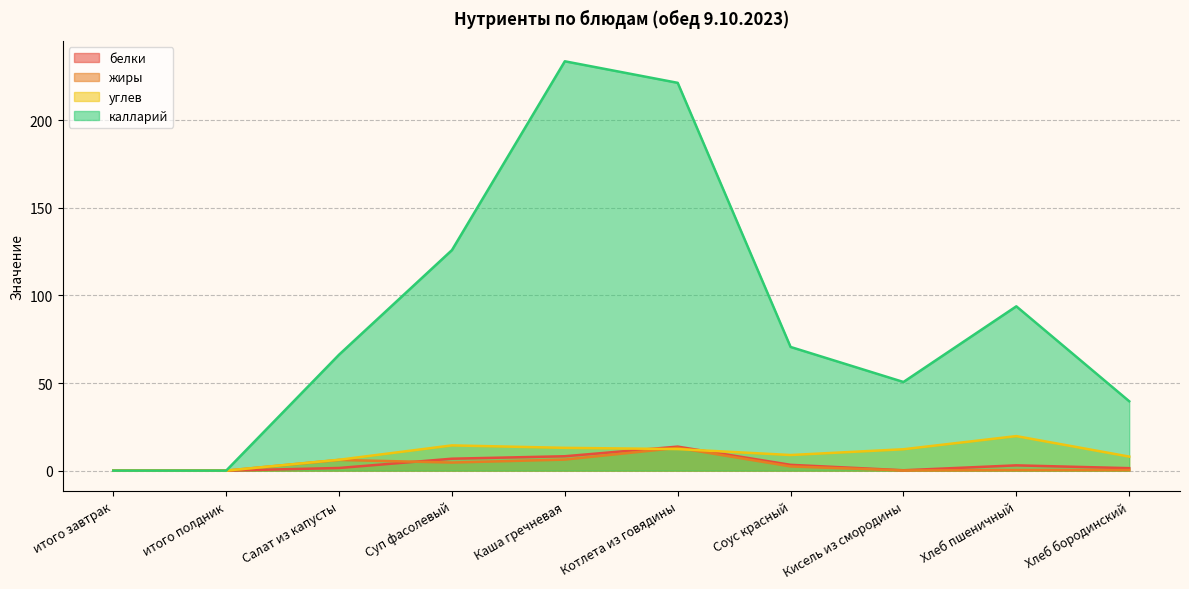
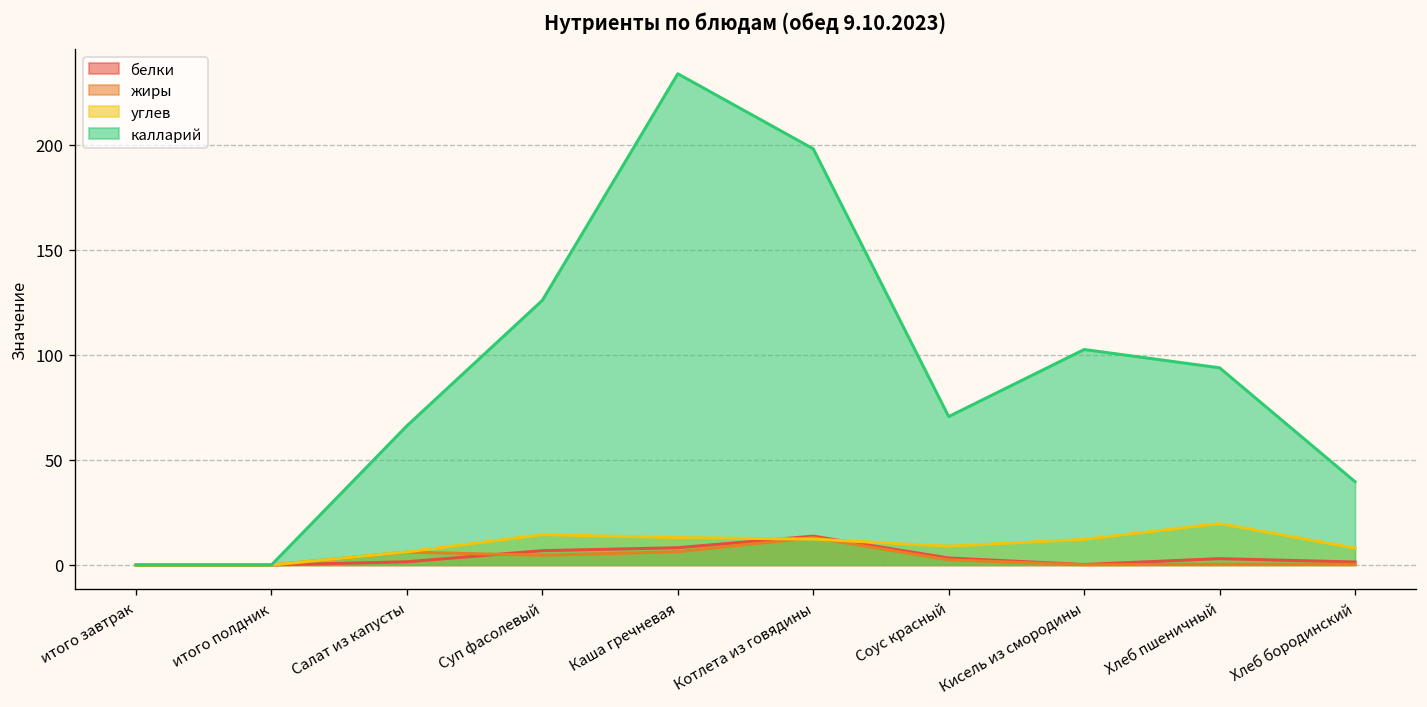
калларий, Котлета из говядины: 221 -> 198
калларий, Кисель из смородины: 51 -> 103
